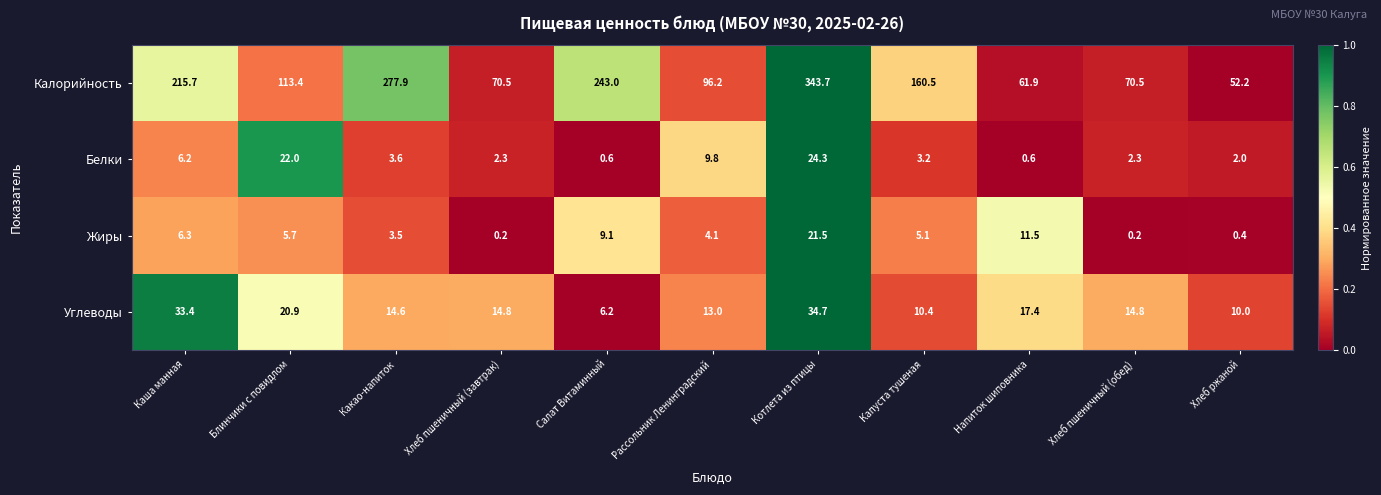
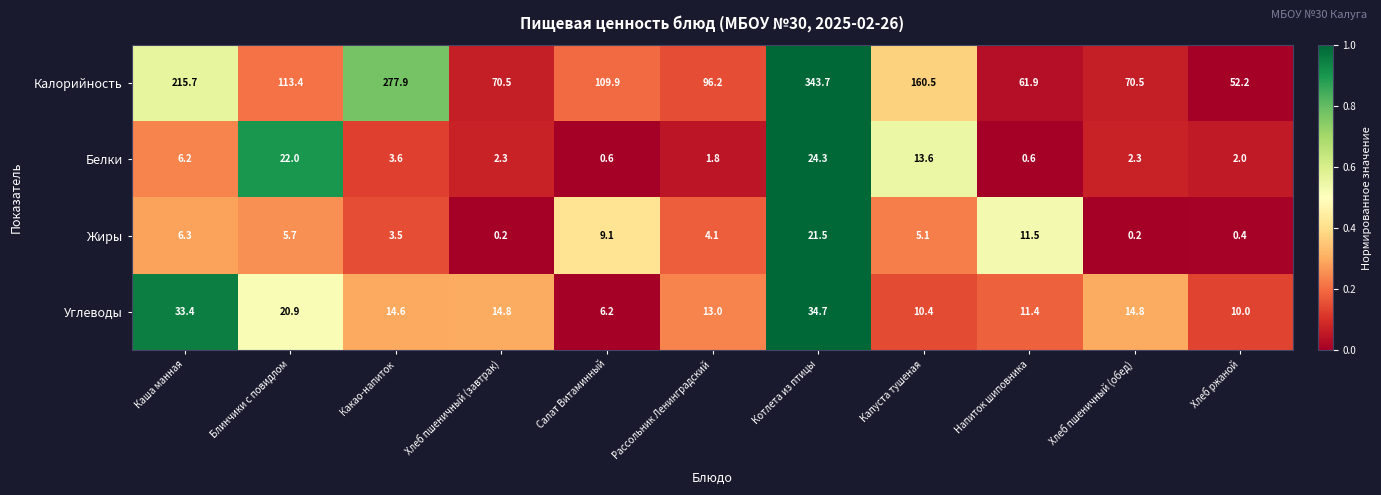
Калорийность, Салат Витаминный: 243.0 -> 109.9
Белки, Рассольник Ленинградский: 9.8 -> 1.8
Белки, Капуста тушеная: 3.2 -> 13.6
Углеводы, Напиток шиповника: 17.4 -> 11.4
